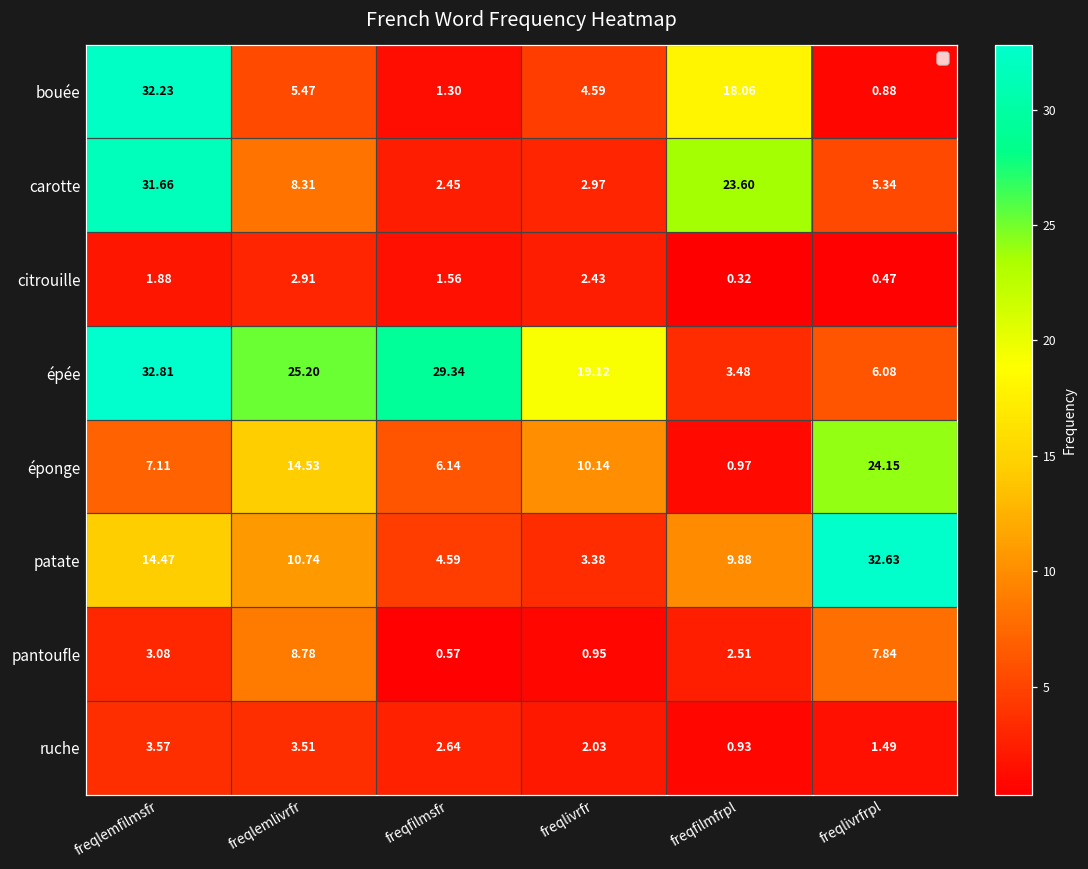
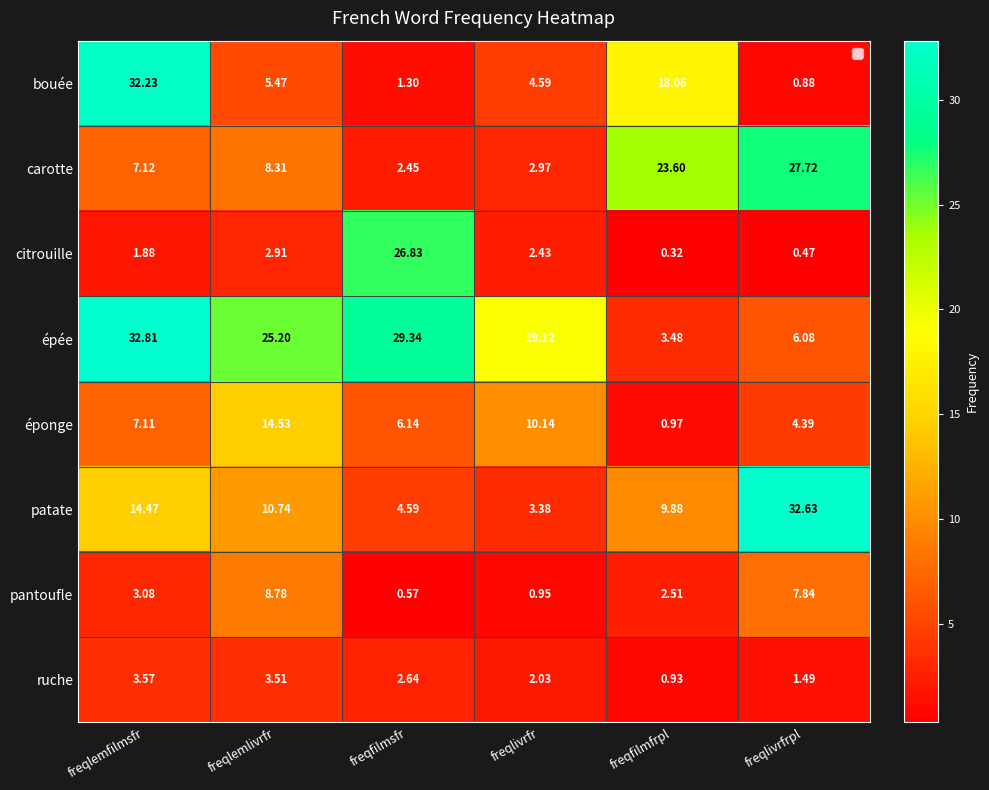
carotte, freqlemfilmsfr: 31.66 -> 7.12
carotte, freqlivrfrpl: 5.34 -> 27.72
citrouille, freqfilmsfr: 1.56 -> 26.83
éponge, freqlivrfrpl: 24.15 -> 4.39
